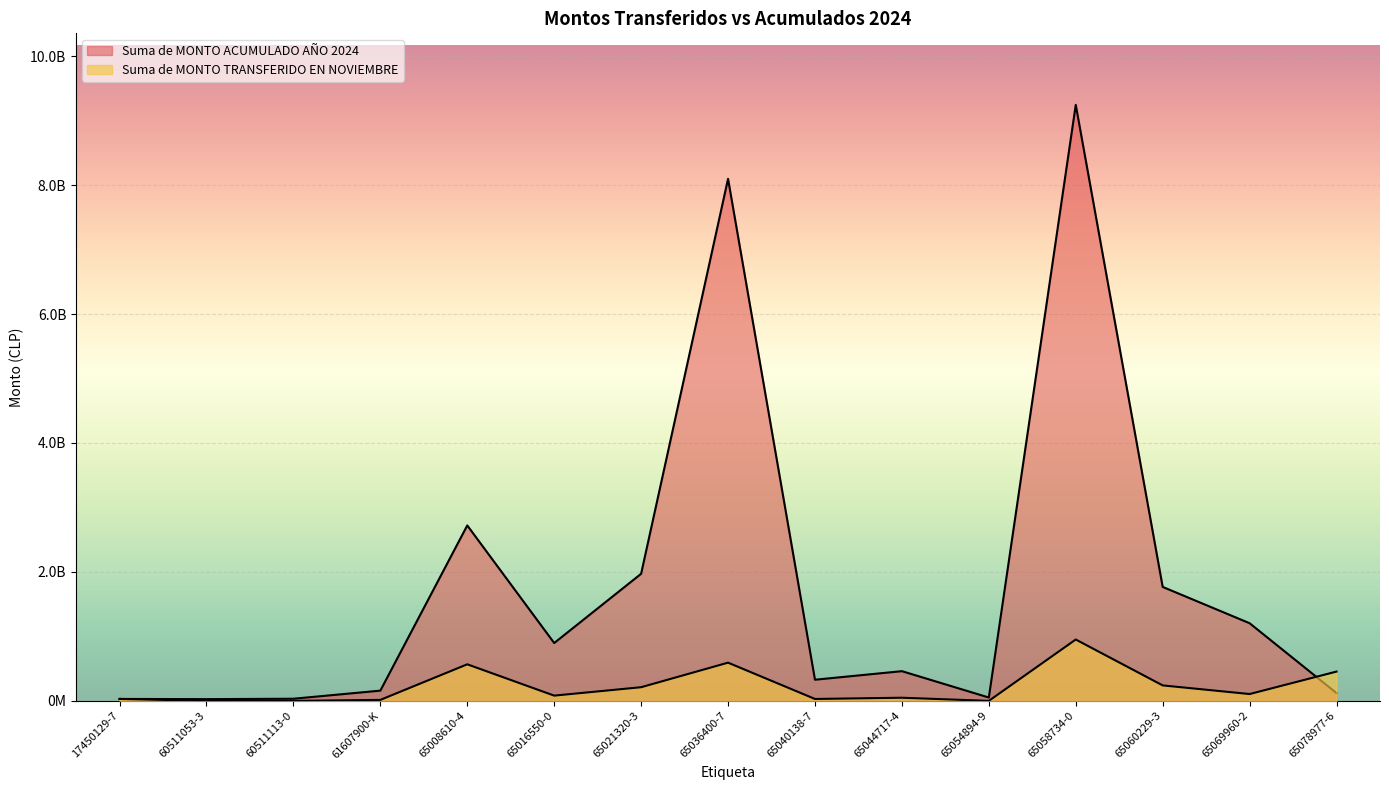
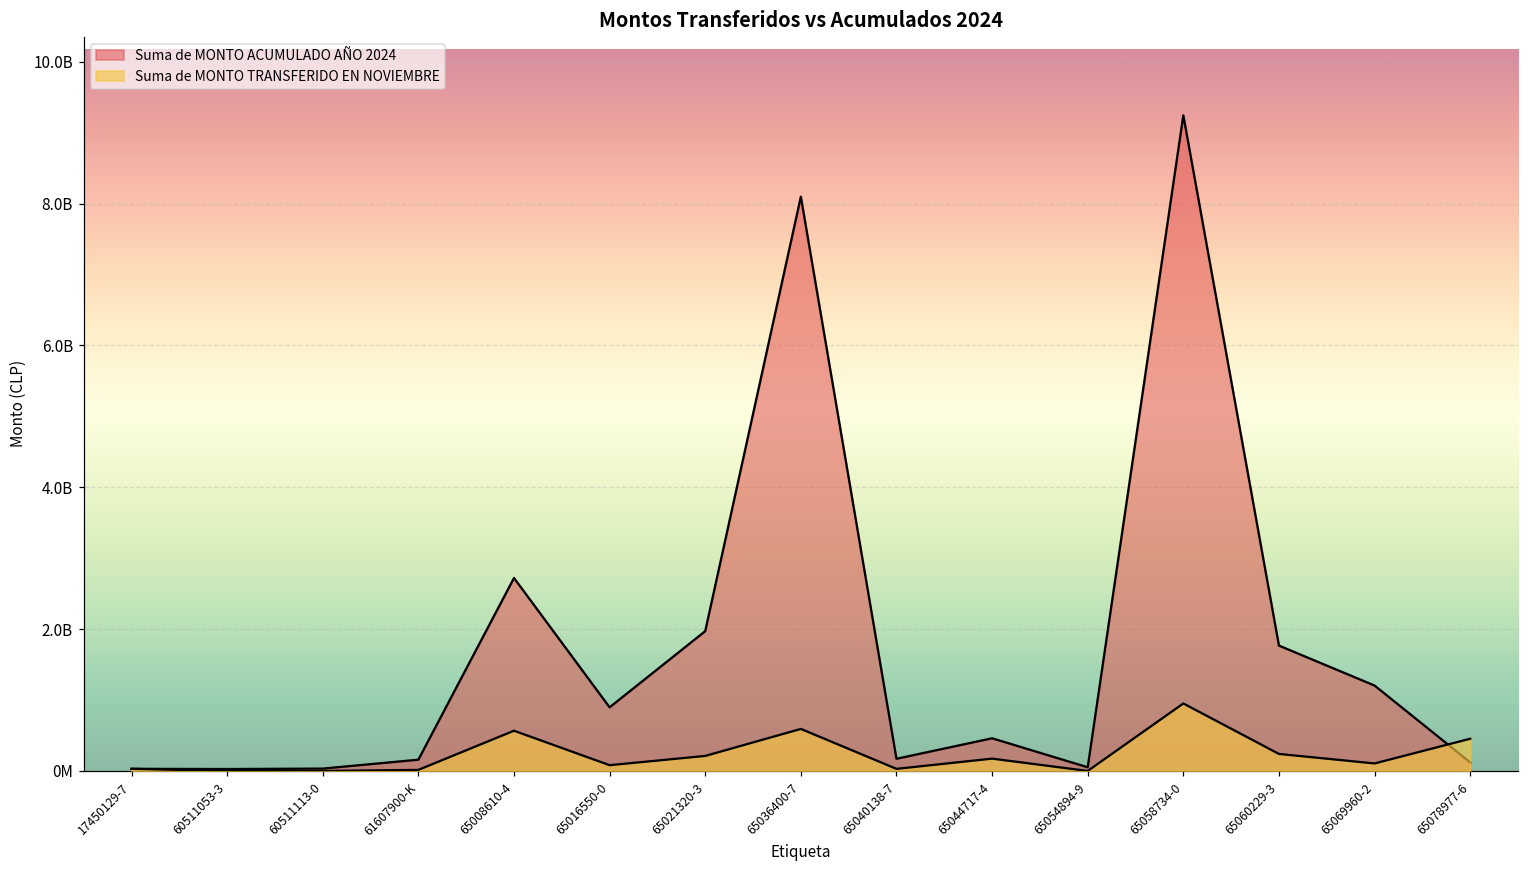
Suma de MONTO ACUMULADO AÑO 2024, 65040138-7: 300000000 -> 200000000
Suma de MONTO TRANSFERIDO EN NOVIEMBRE, 65044717-4: 0 -> 200000000
